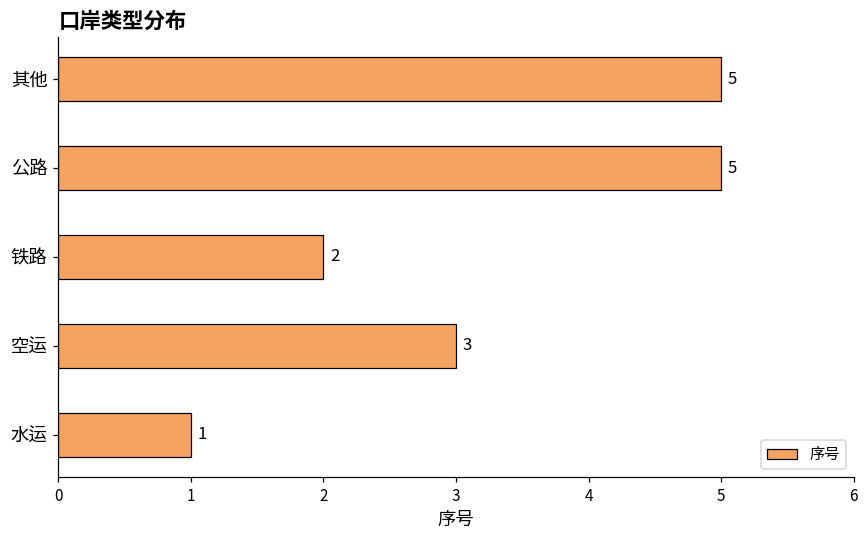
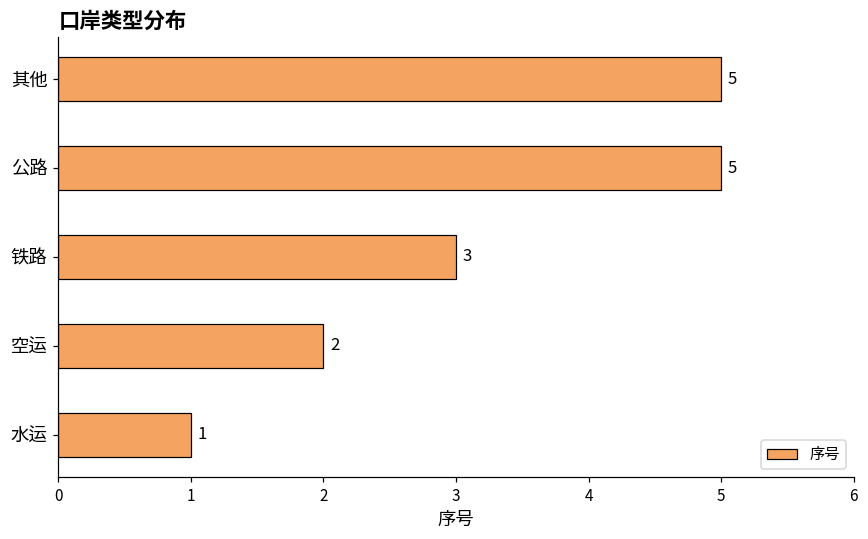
铁路: 2 -> 3
空运: 3 -> 2
